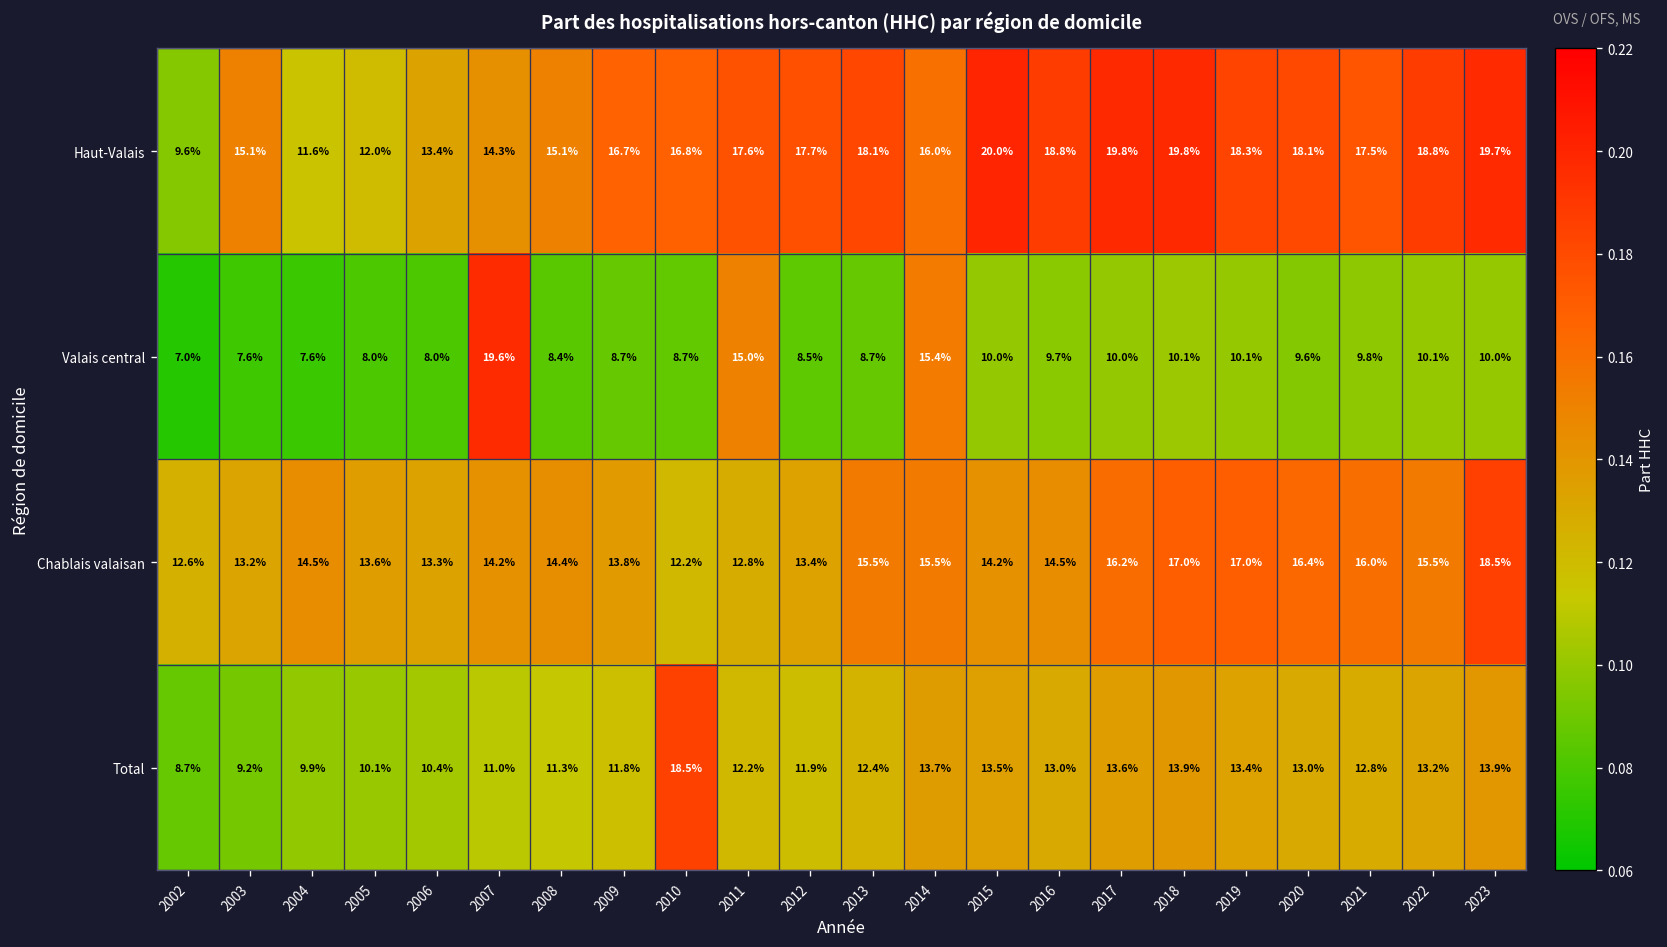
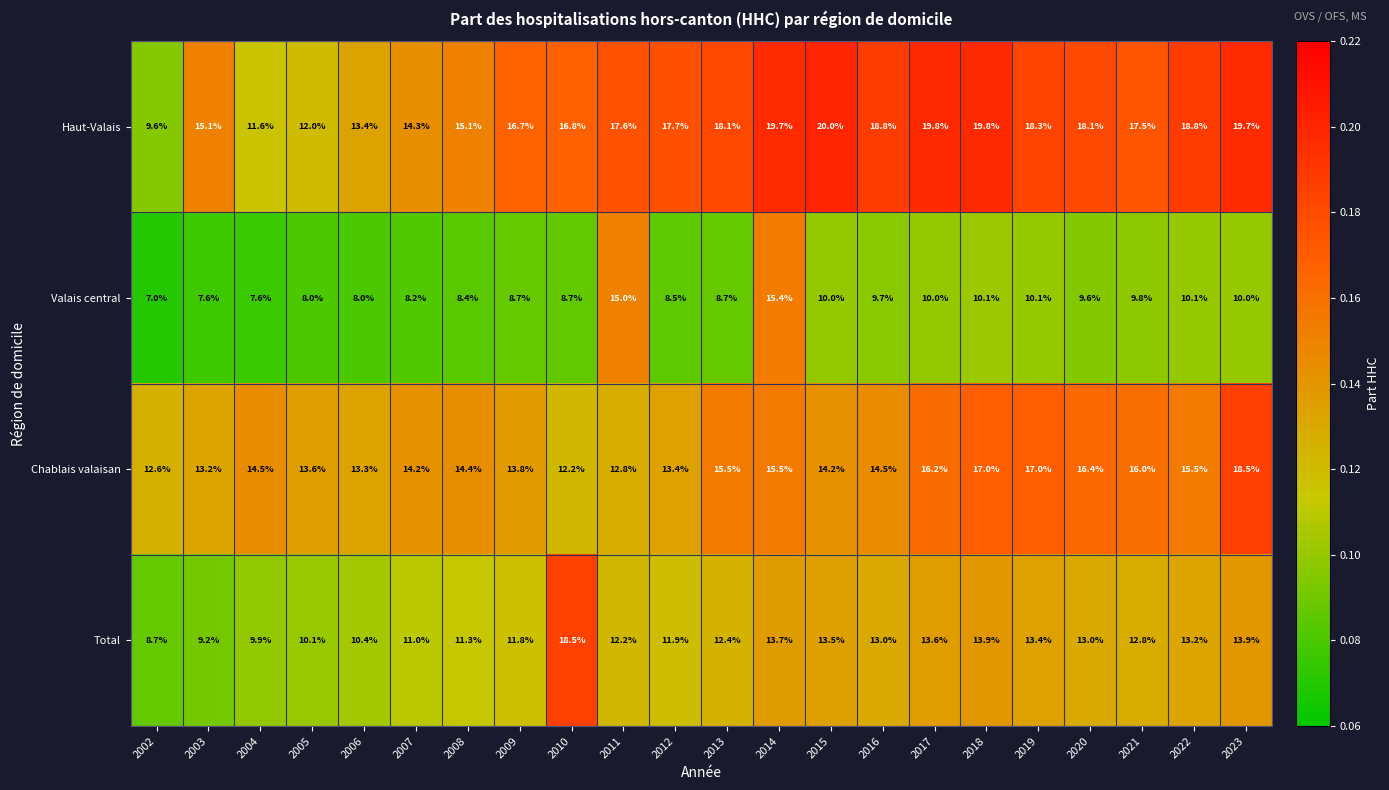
Haut-Valais, 2014: 16.0% -> 19.7%
Valais central, 2007: 19.6% -> 8.2%
